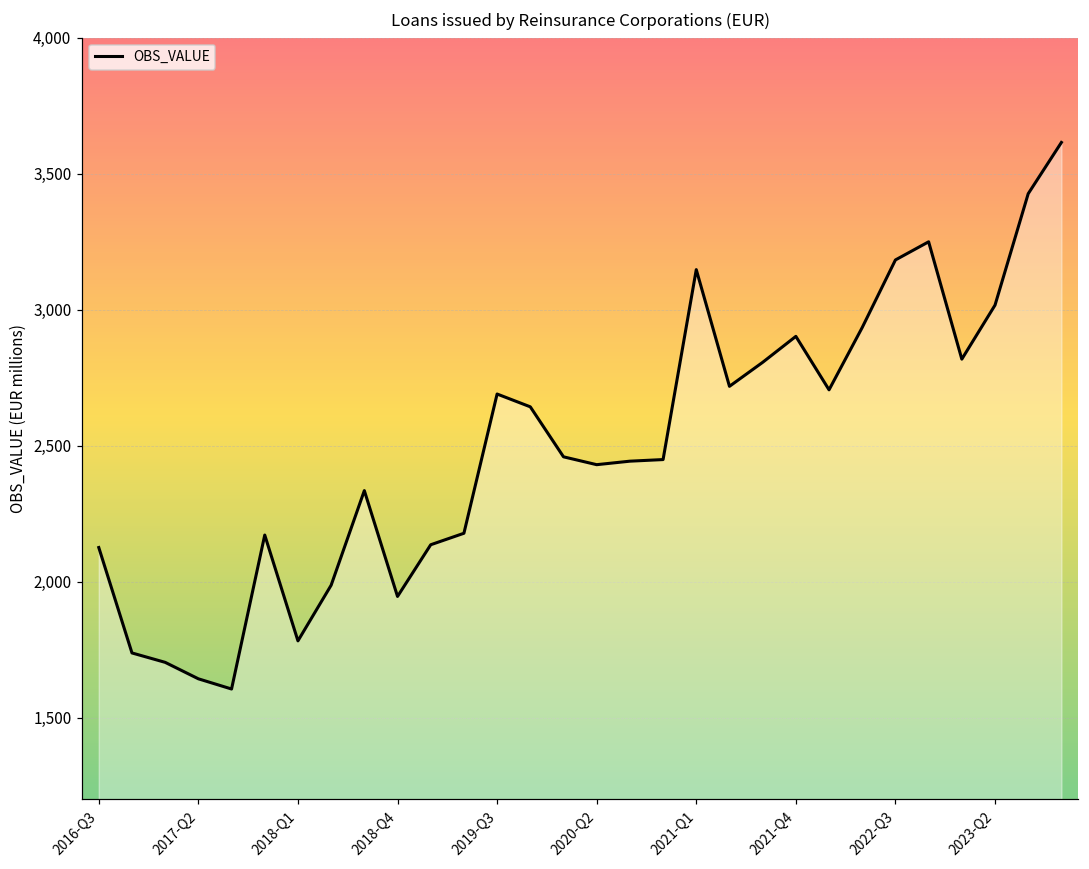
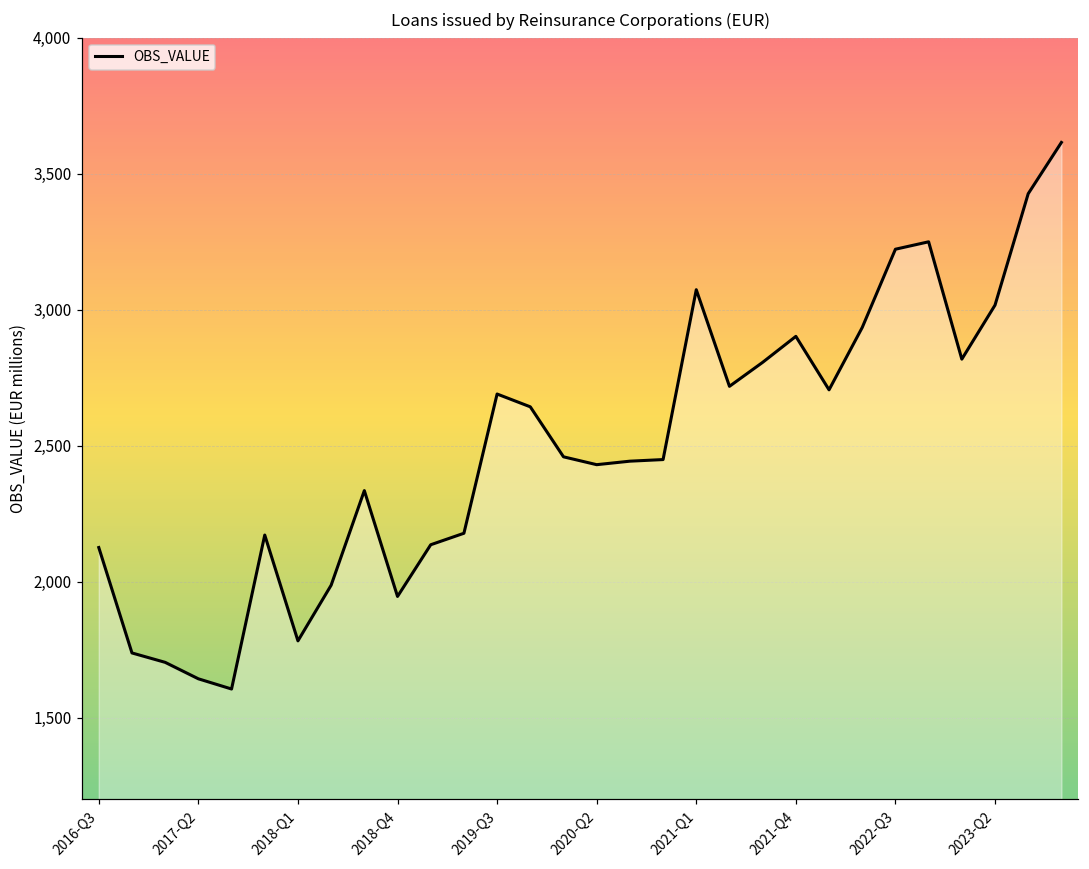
2021-Q1: 3,150 -> 3,070
2022-Q3: 3,180 -> 3,220
